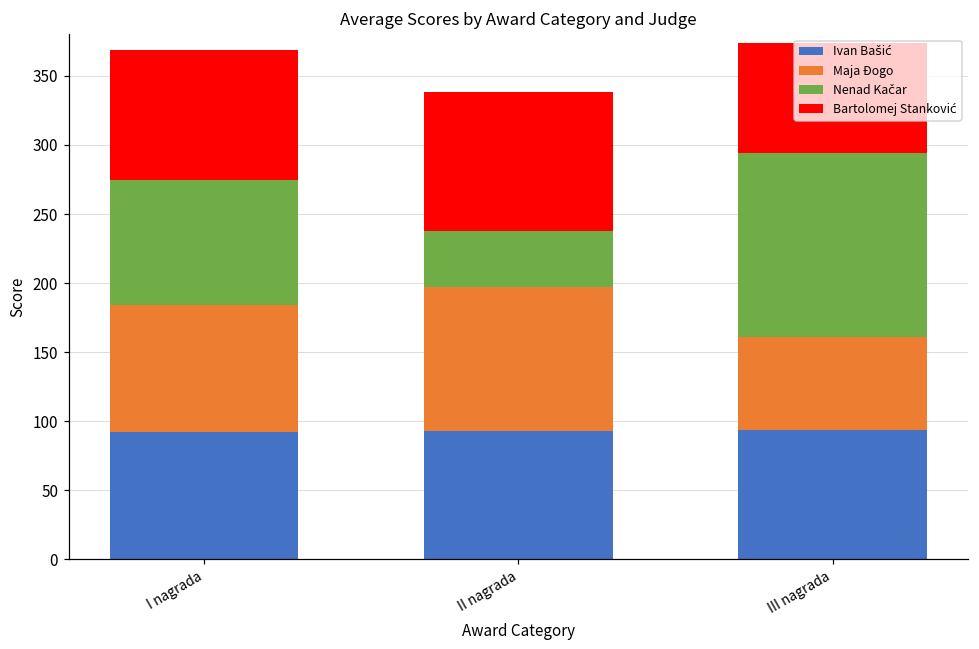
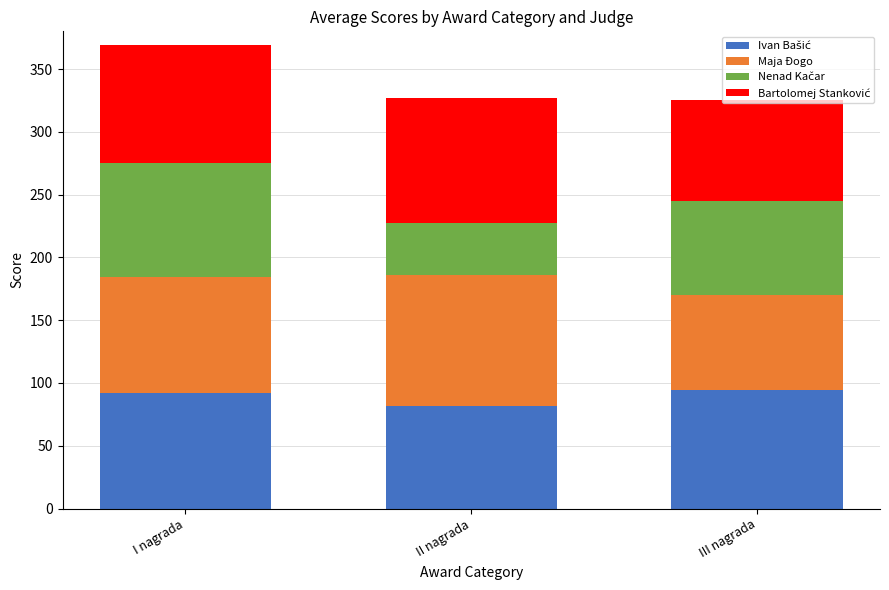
Ivan Bašić, II nagrada: 93 -> 82
Maja Đogo, III nagrada: 67 -> 76
Nenad Kačar, III nagrada: 133 -> 75
